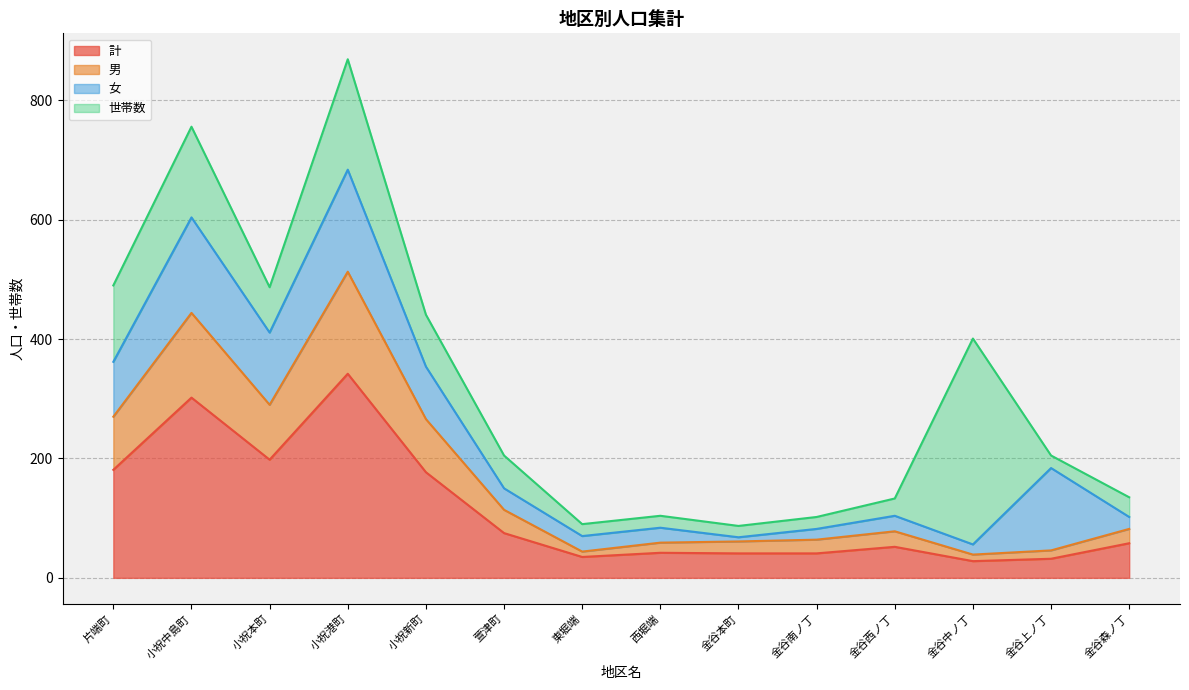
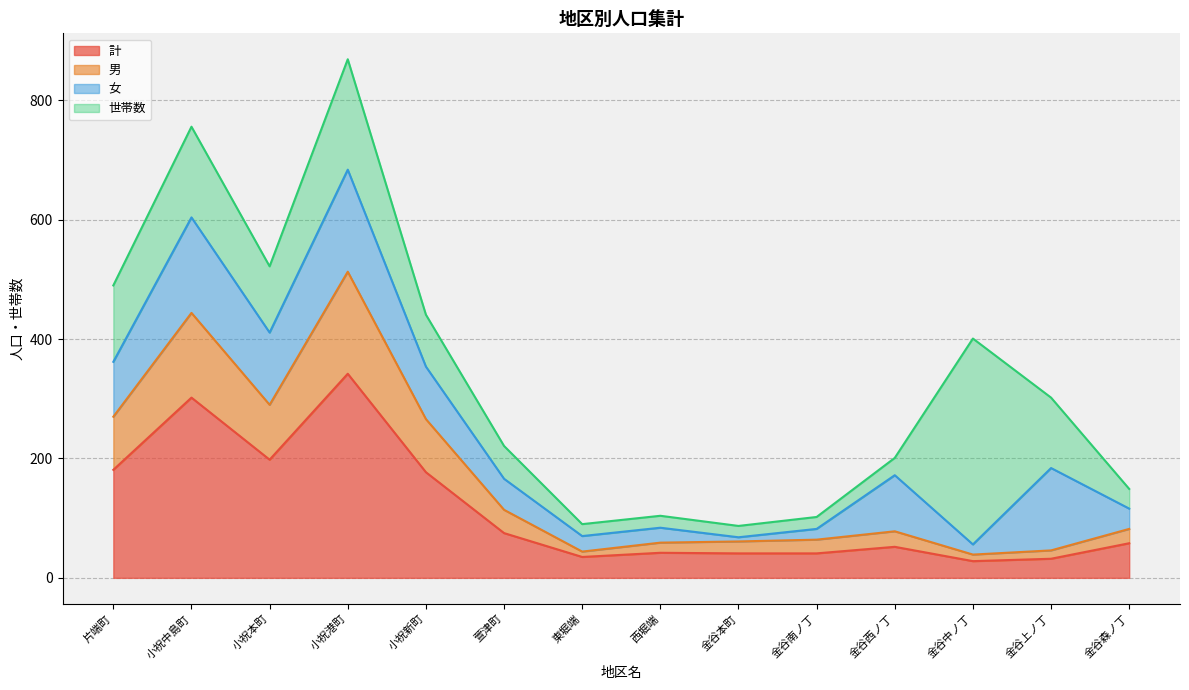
世帯数, 小祝本町: 80 -> 110
女, 萱津町: 40 -> 50
女, 金谷西ノ丁: 30 -> 90
世帯数, 金谷上ノ丁: 20 -> 120
女, 金谷森ノ丁: 20 -> 30
